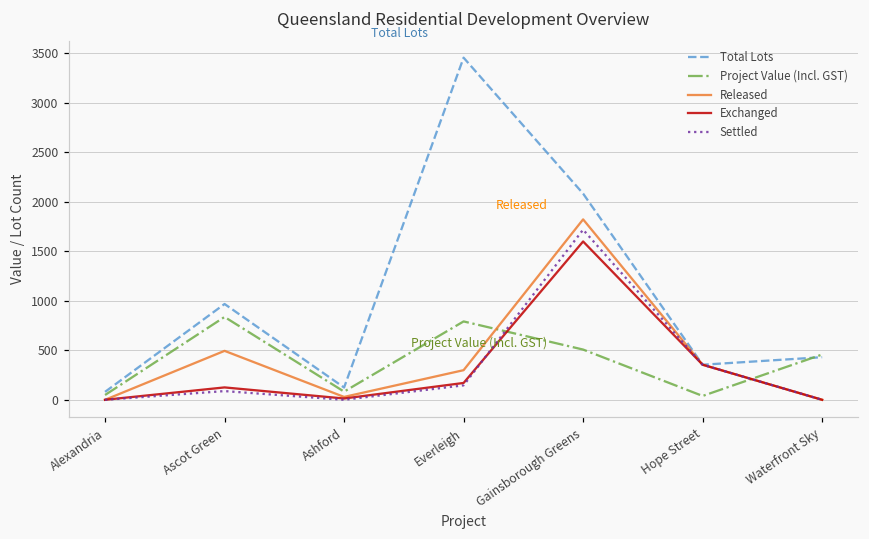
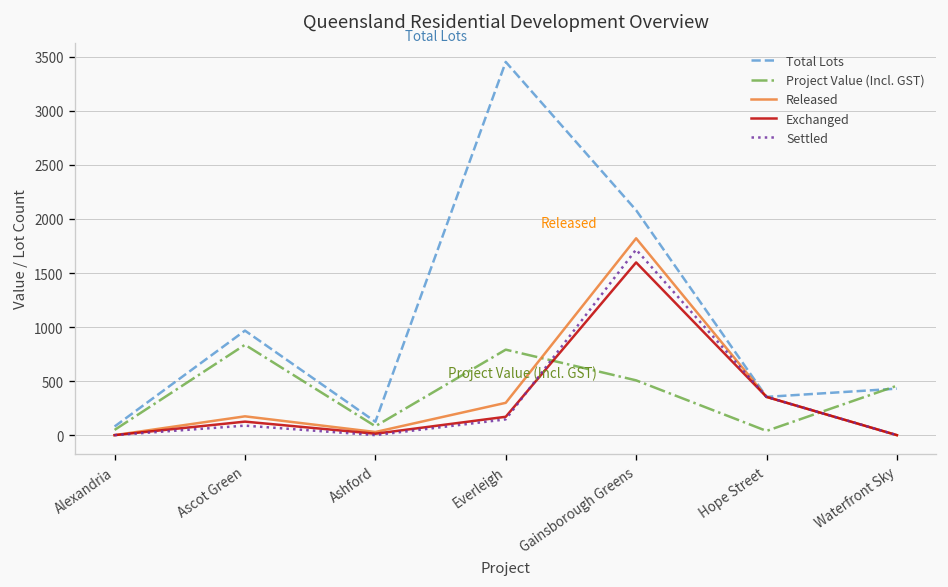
Released, Ascot Green: 500 -> 200
